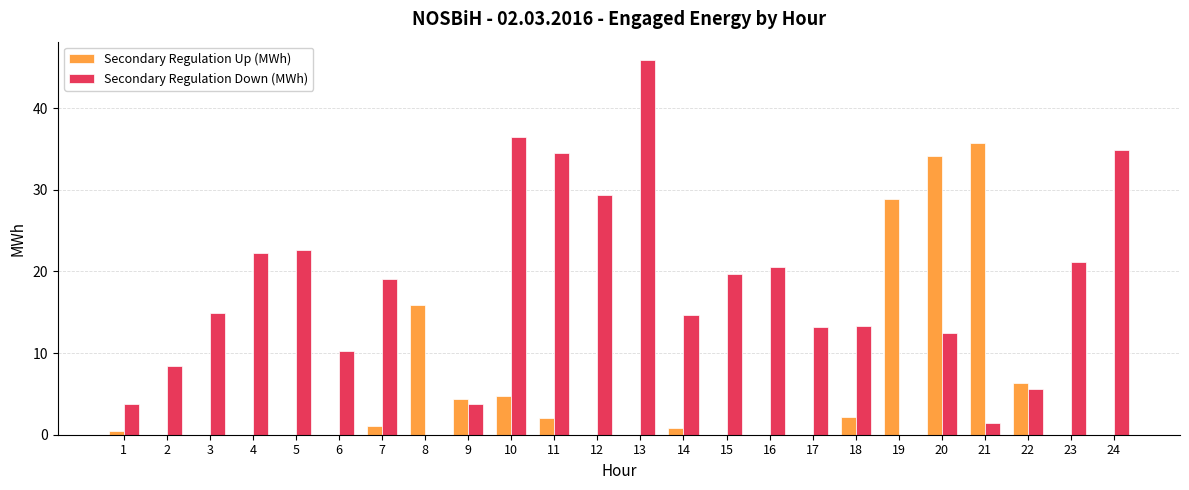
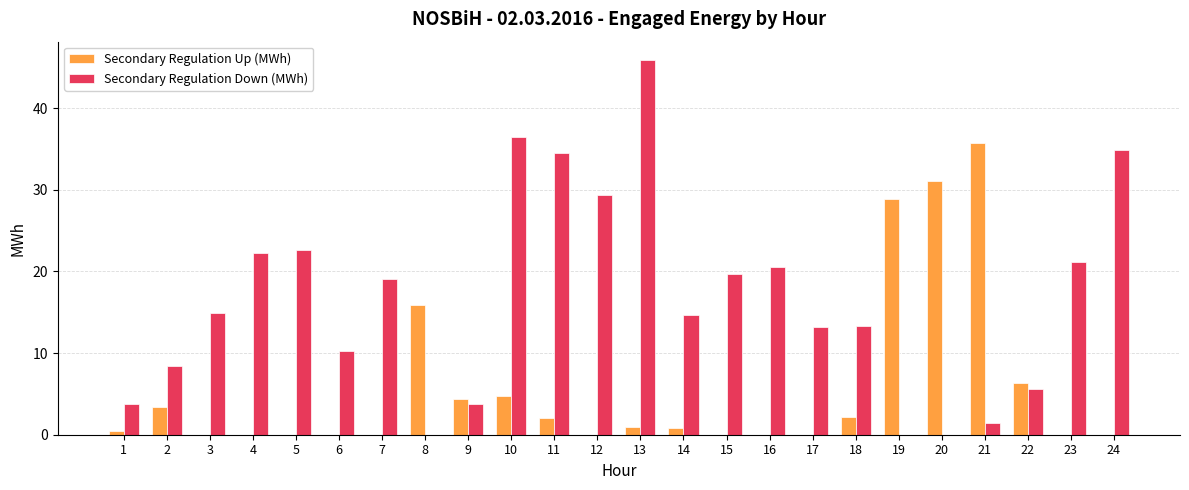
Secondary Regulation Up (MWh), 2: 0 -> 3
Secondary Regulation Up (MWh), 7: 1 -> 0
Secondary Regulation Up (MWh), 13: 0 -> 1
Secondary Regulation Up (MWh), 20: 34 -> 31
Secondary Regulation Down (MWh), 20: 12 -> 0
